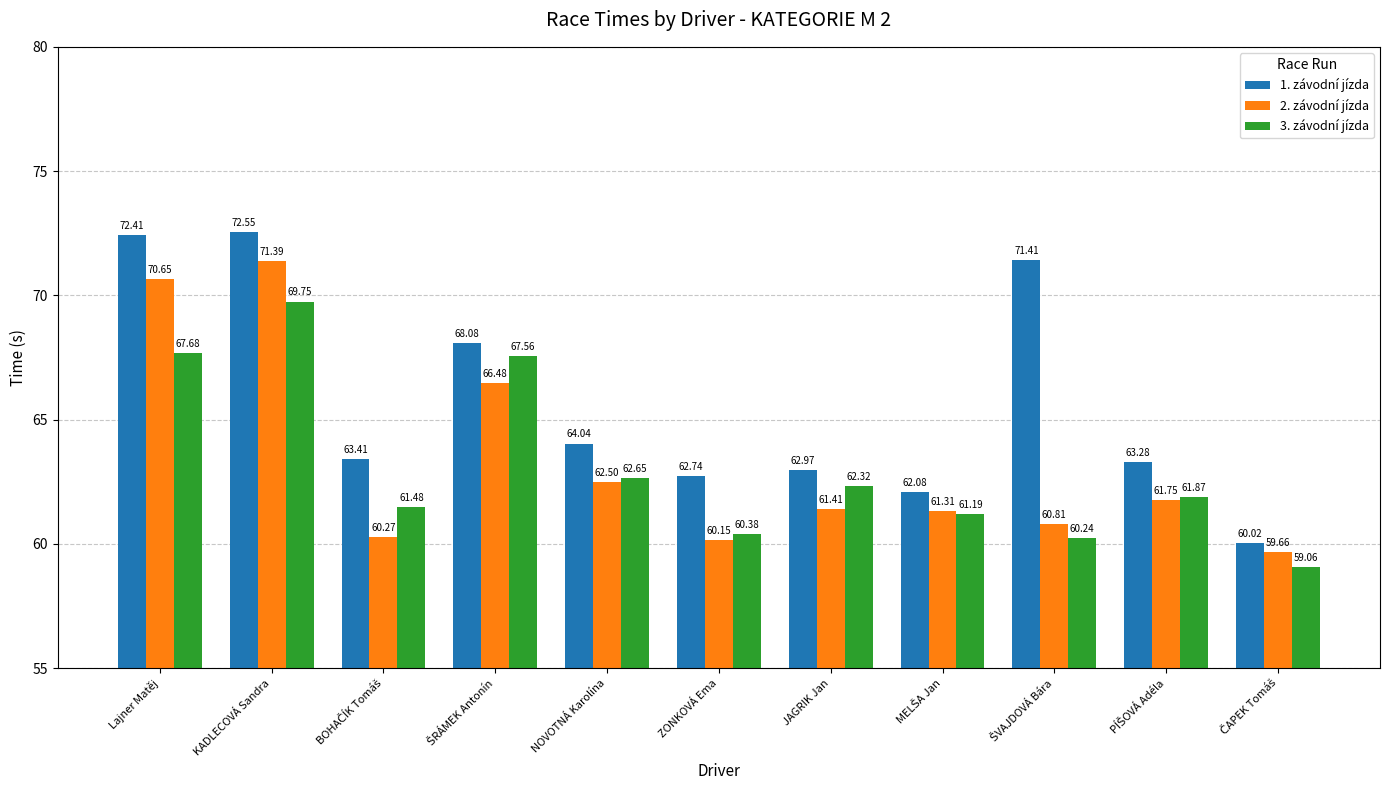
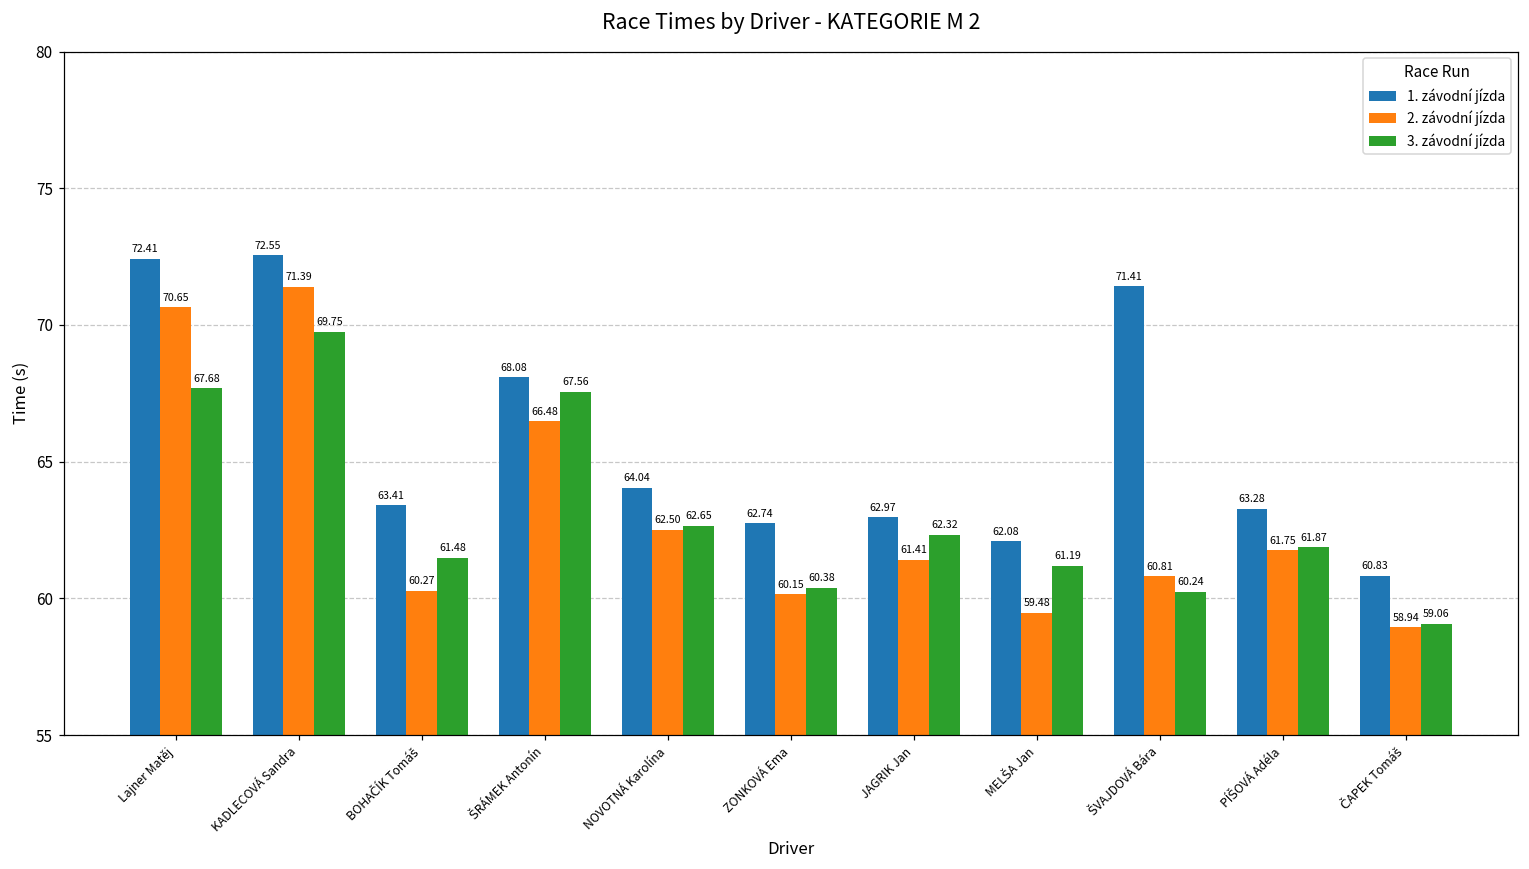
2. závodní jízda, MELŠA Jan: 61.31 -> 59.48
1. závodní jízda, ČAPEK Tomáš: 60.02 -> 60.83
2. závodní jízda, ČAPEK Tomáš: 59.66 -> 58.94
